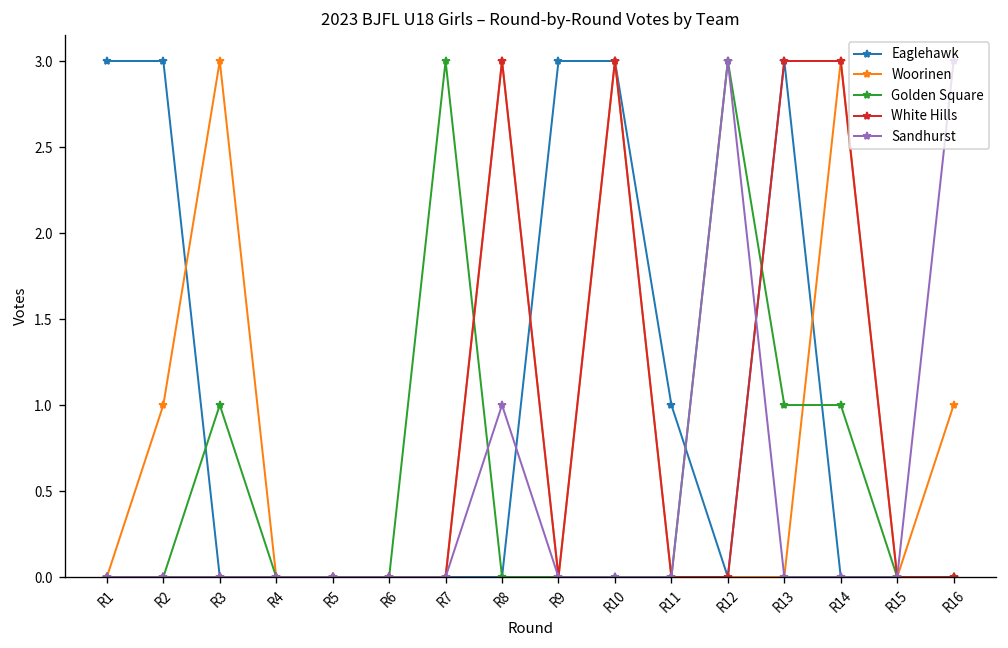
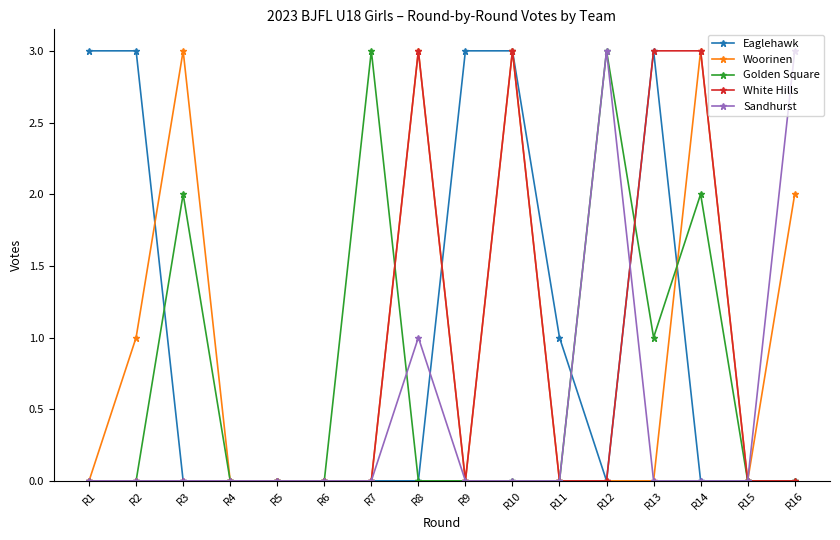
Golden Square, R3: 1 -> 2
Golden Square, R14: 1 -> 2
Woorinen, R16: 1 -> 2
